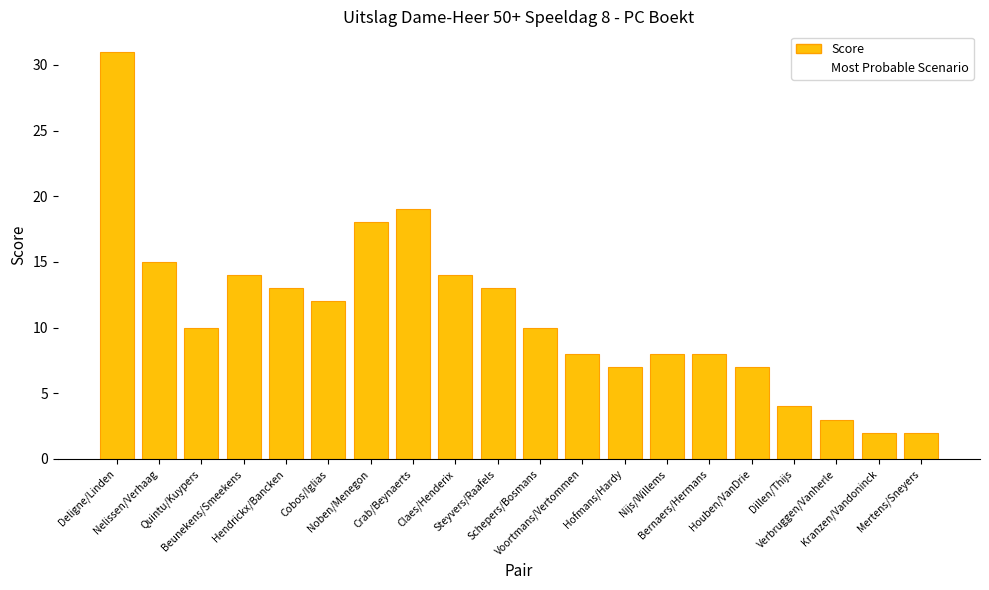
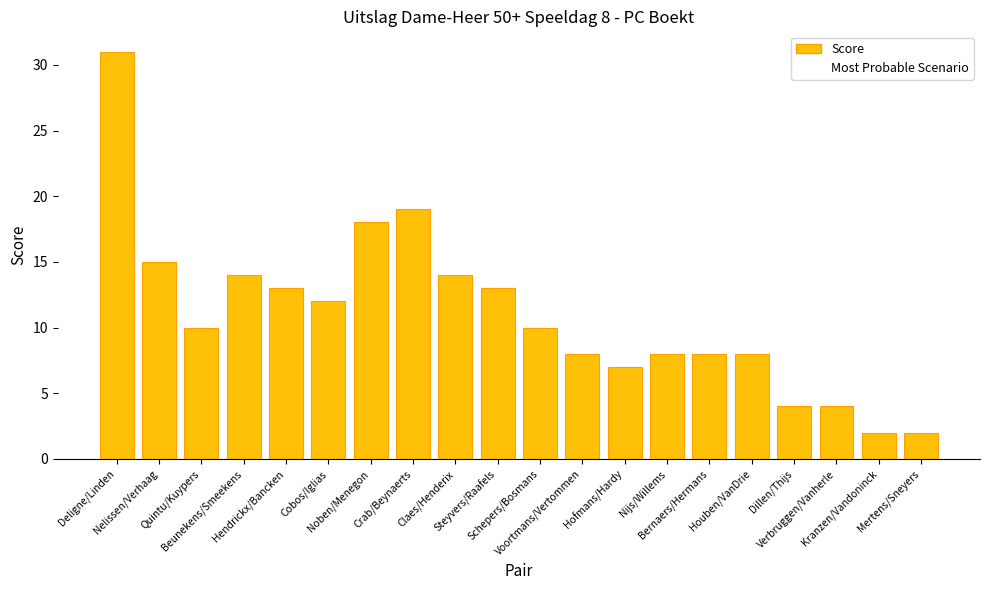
Houben/VanDrie: 7 -> 8
Verbruggen/Vanherle: 3 -> 4
